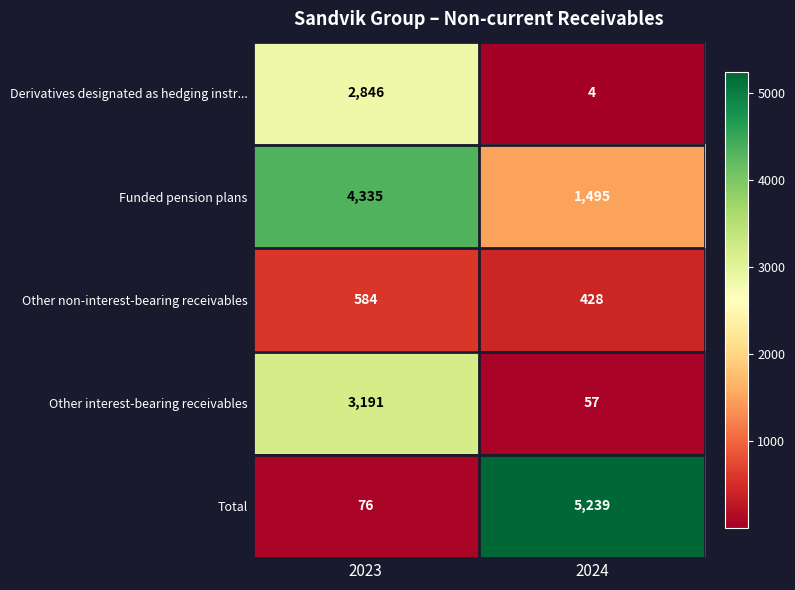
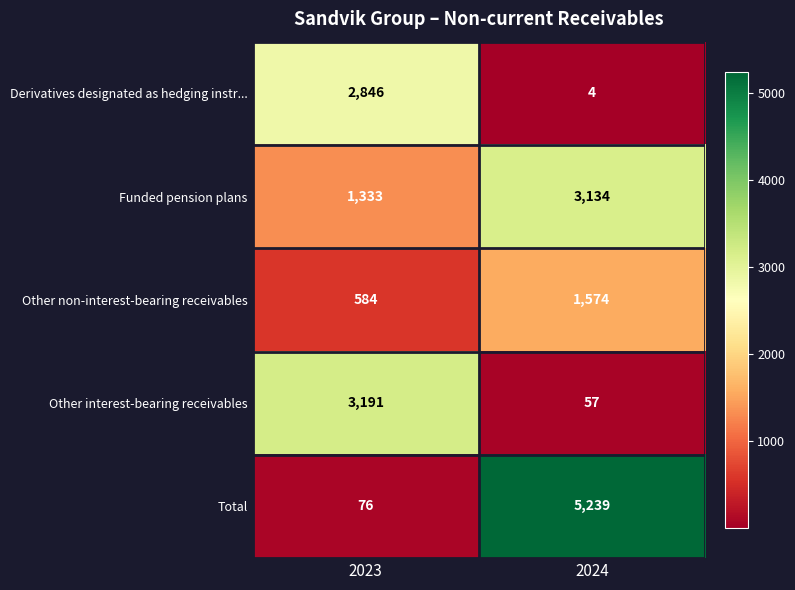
Funded pension plans, 2023: 4,335 -> 1,333
Funded pension plans, 2024: 1,495 -> 3,134
Other non-interest-bearing receivables, 2024: 428 -> 1,574
